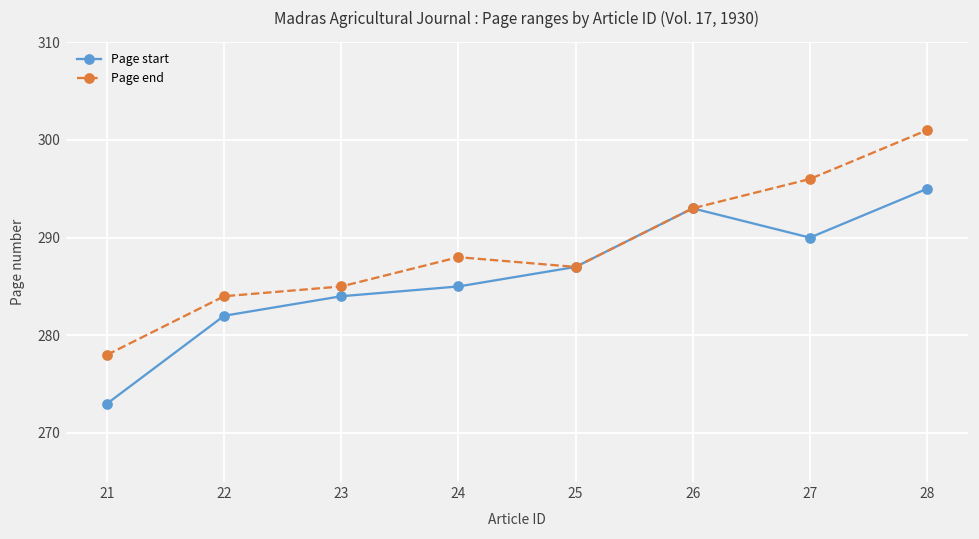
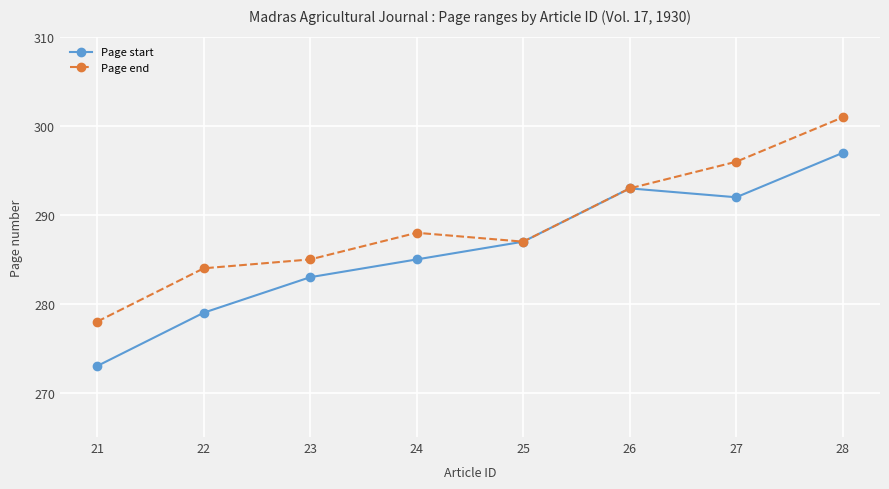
Page start, 22: 282 -> 279
Page start, 23: 284 -> 283
Page start, 27: 290 -> 292
Page start, 28: 295 -> 297
